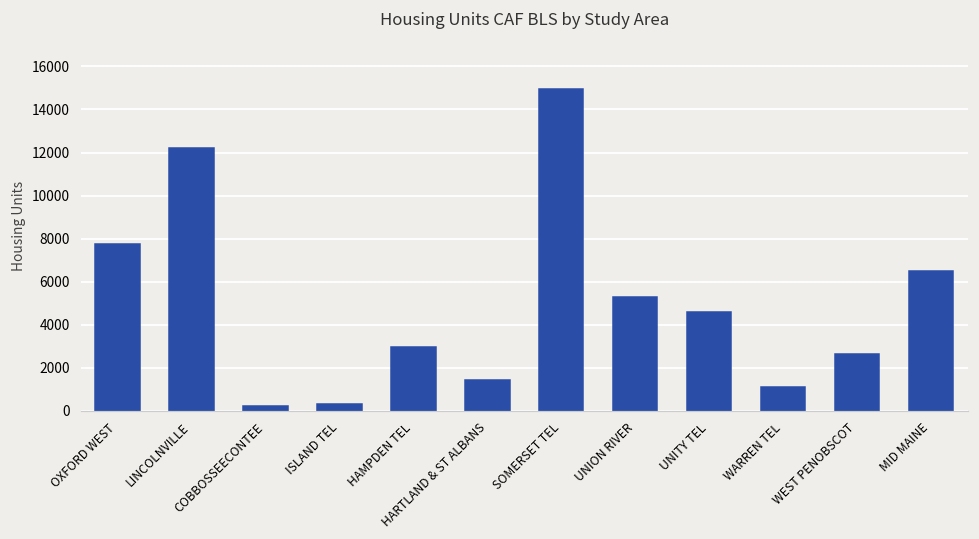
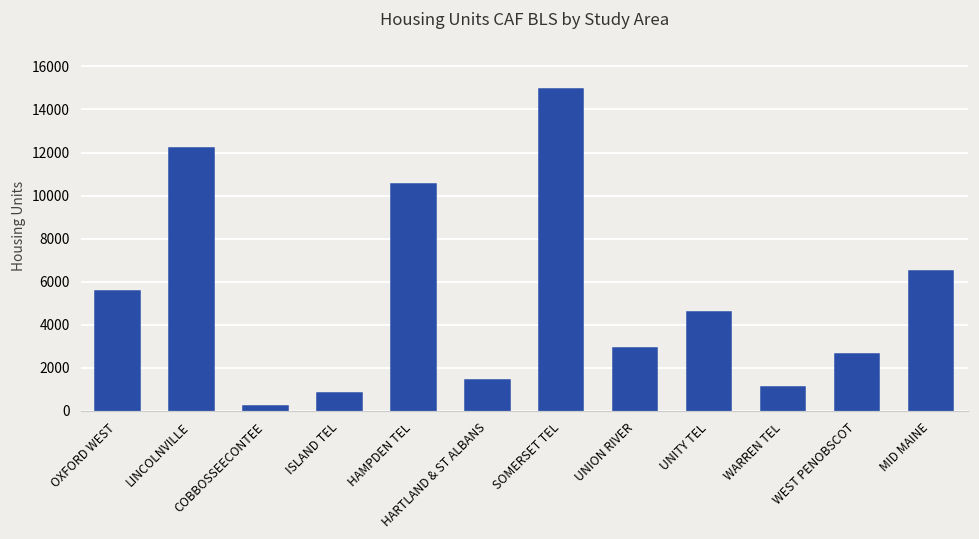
OXFORD WEST: 7800 -> 5600
ISLAND TEL: 300 -> 800
HAMPDEN TEL: 3000 -> 10500
UNION RIVER: 5300 -> 2900
